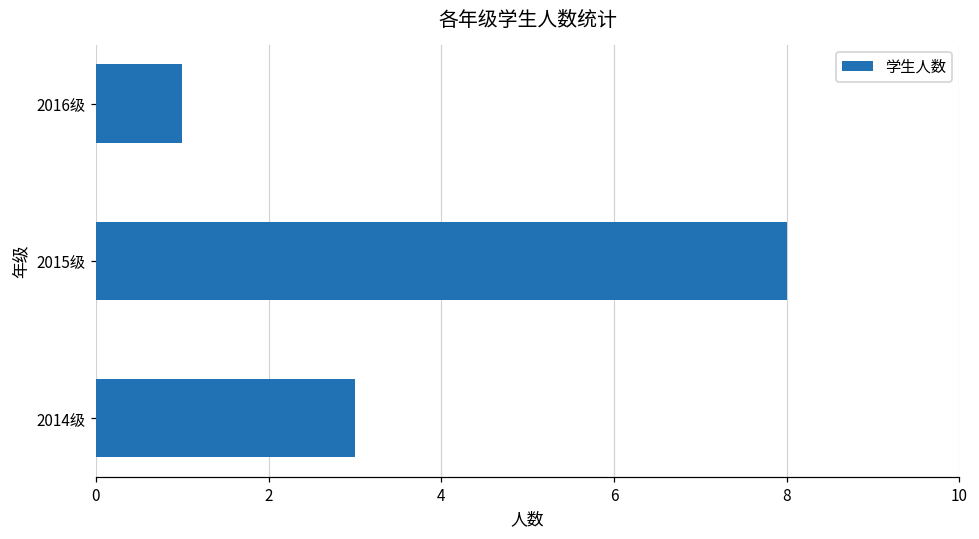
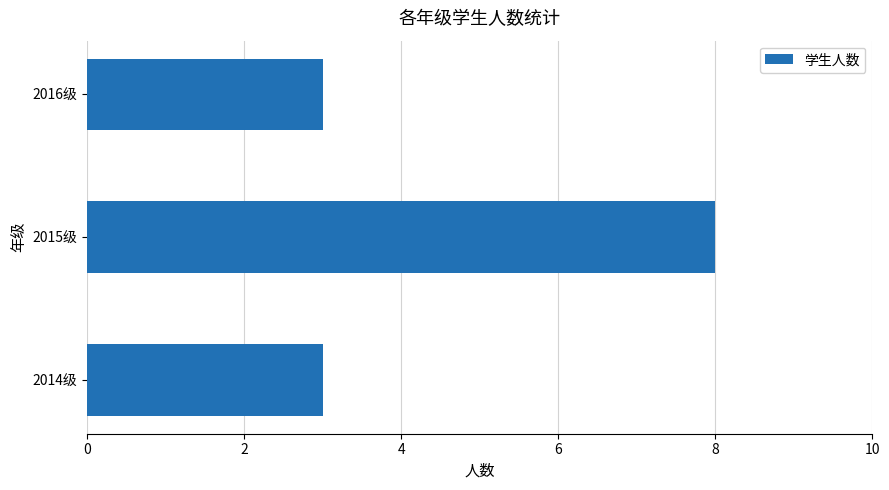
2016级: 1 -> 3
